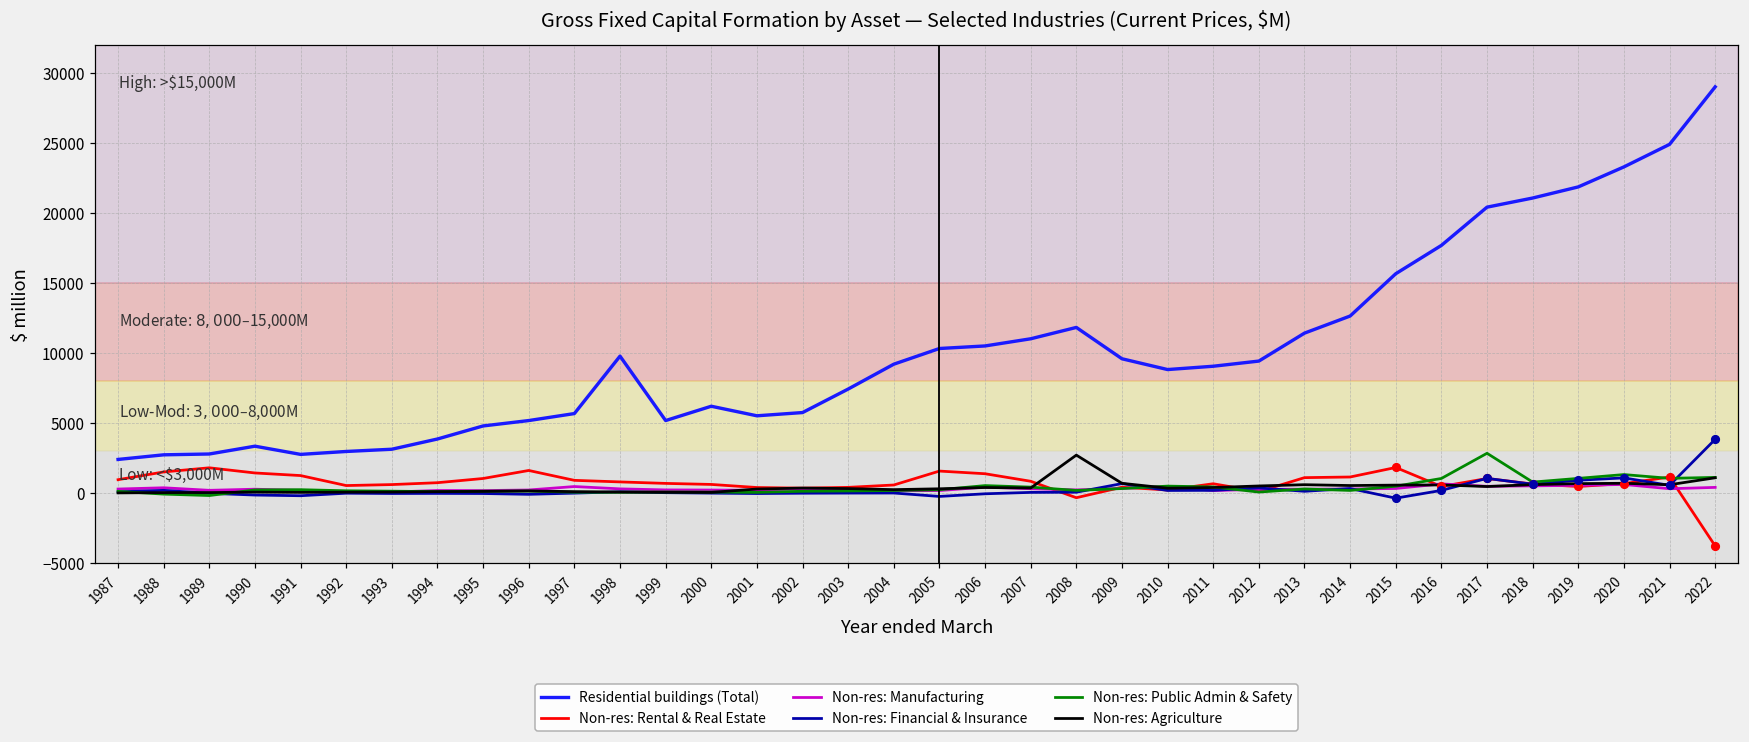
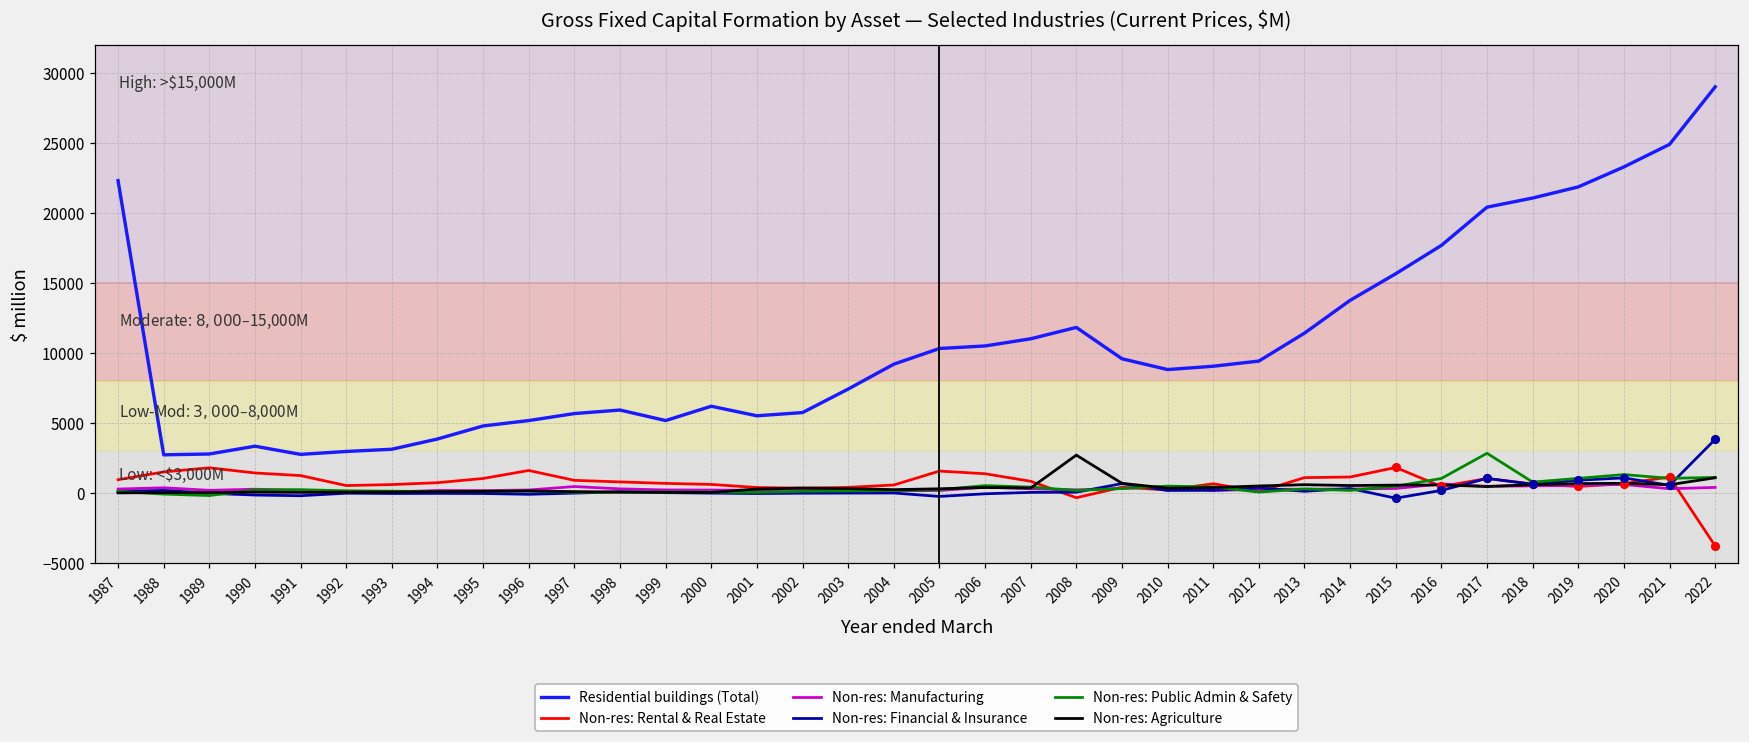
Residential buildings (Total), 1987: 2400 -> 22300
Residential buildings (Total), 1998: 9800 -> 6000
Residential buildings (Total), 2014: 12700 -> 13800
